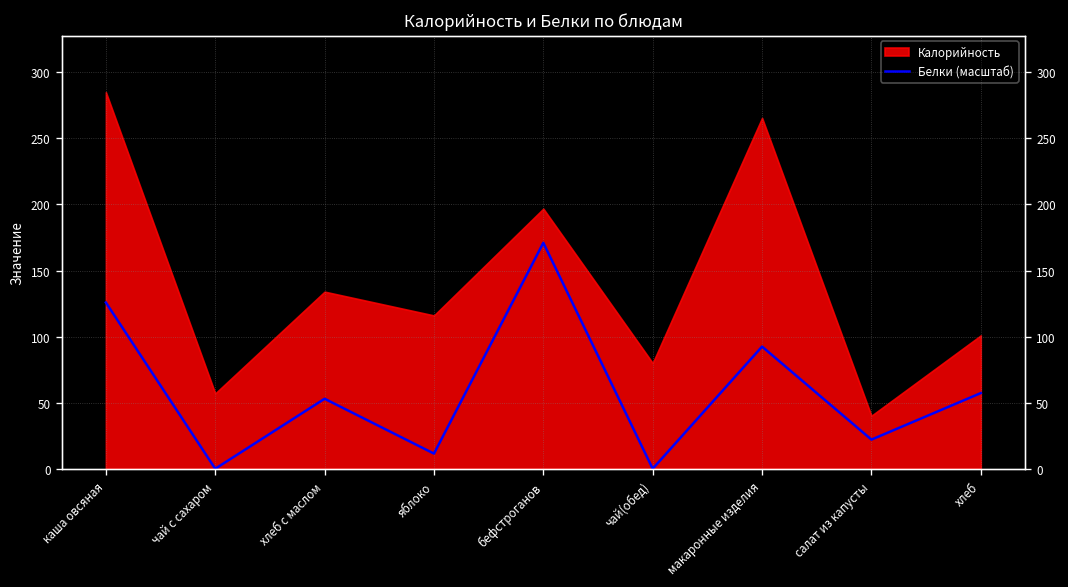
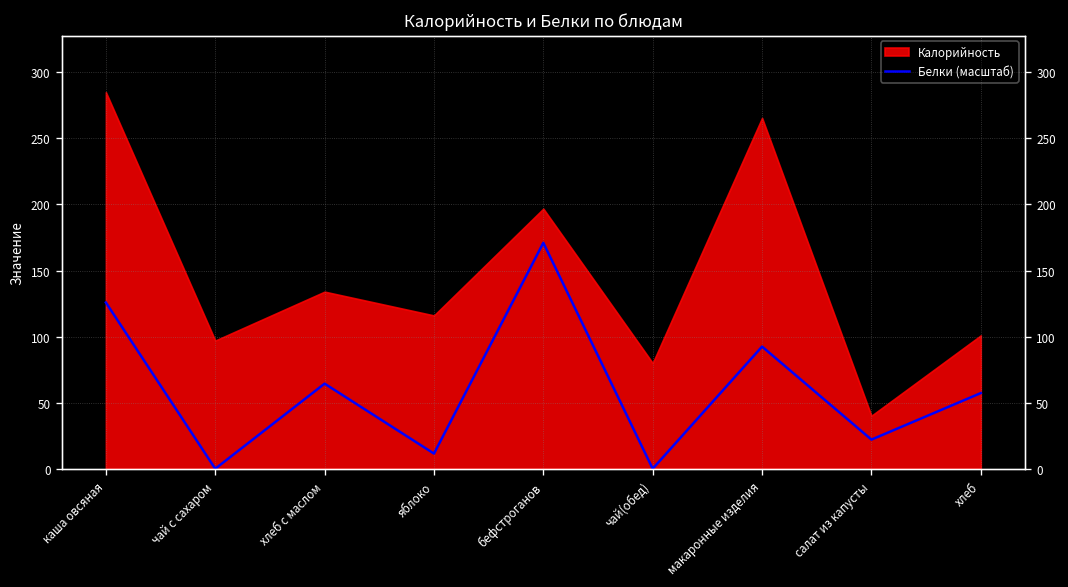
Калорийность, чай с сахаром: 57 -> 97
Белки (масштаб), хлеб с маслом: 53 -> 64
